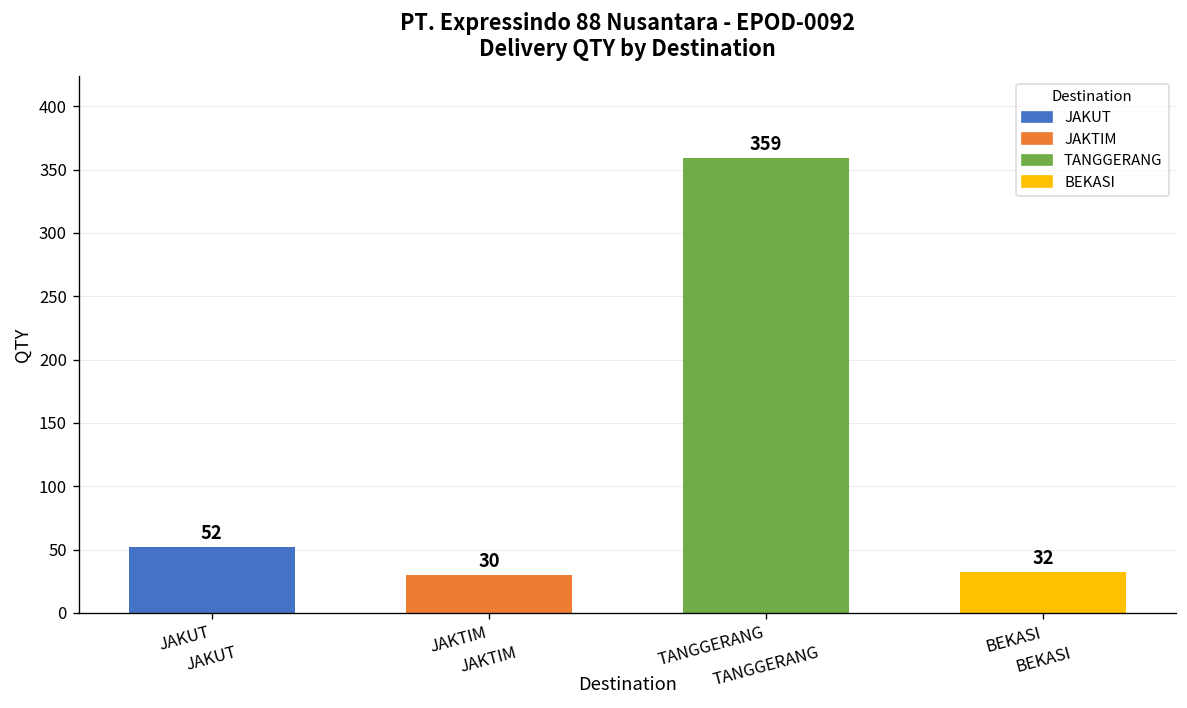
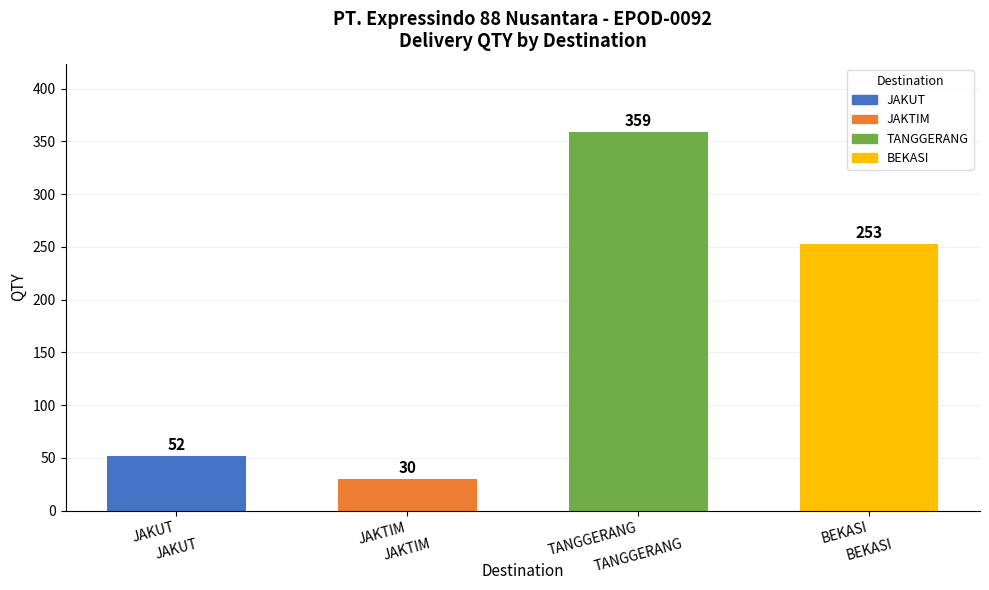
BEKASI: 32 -> 253
